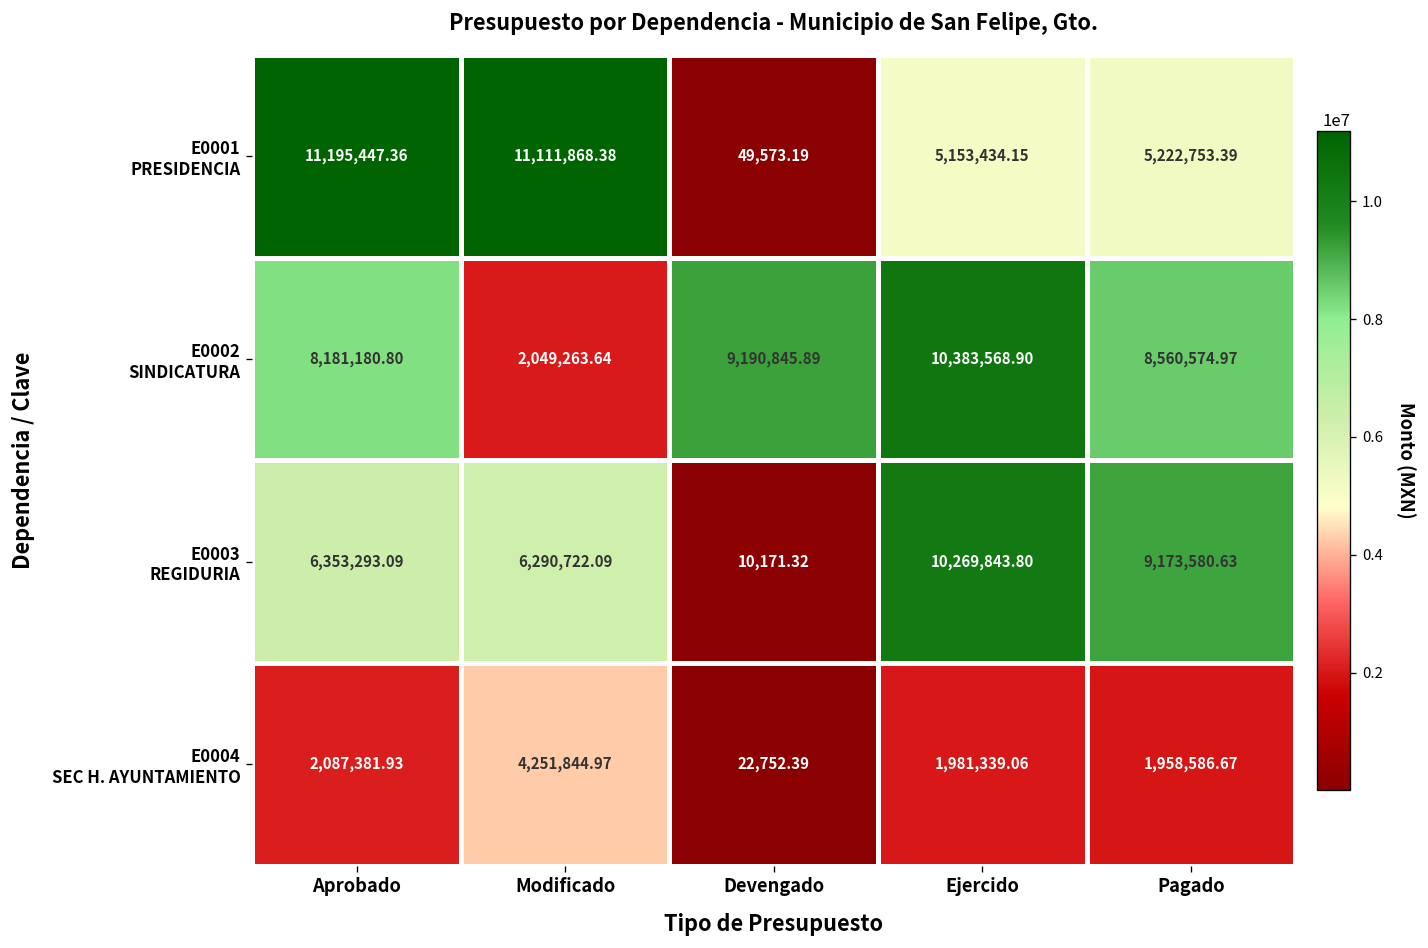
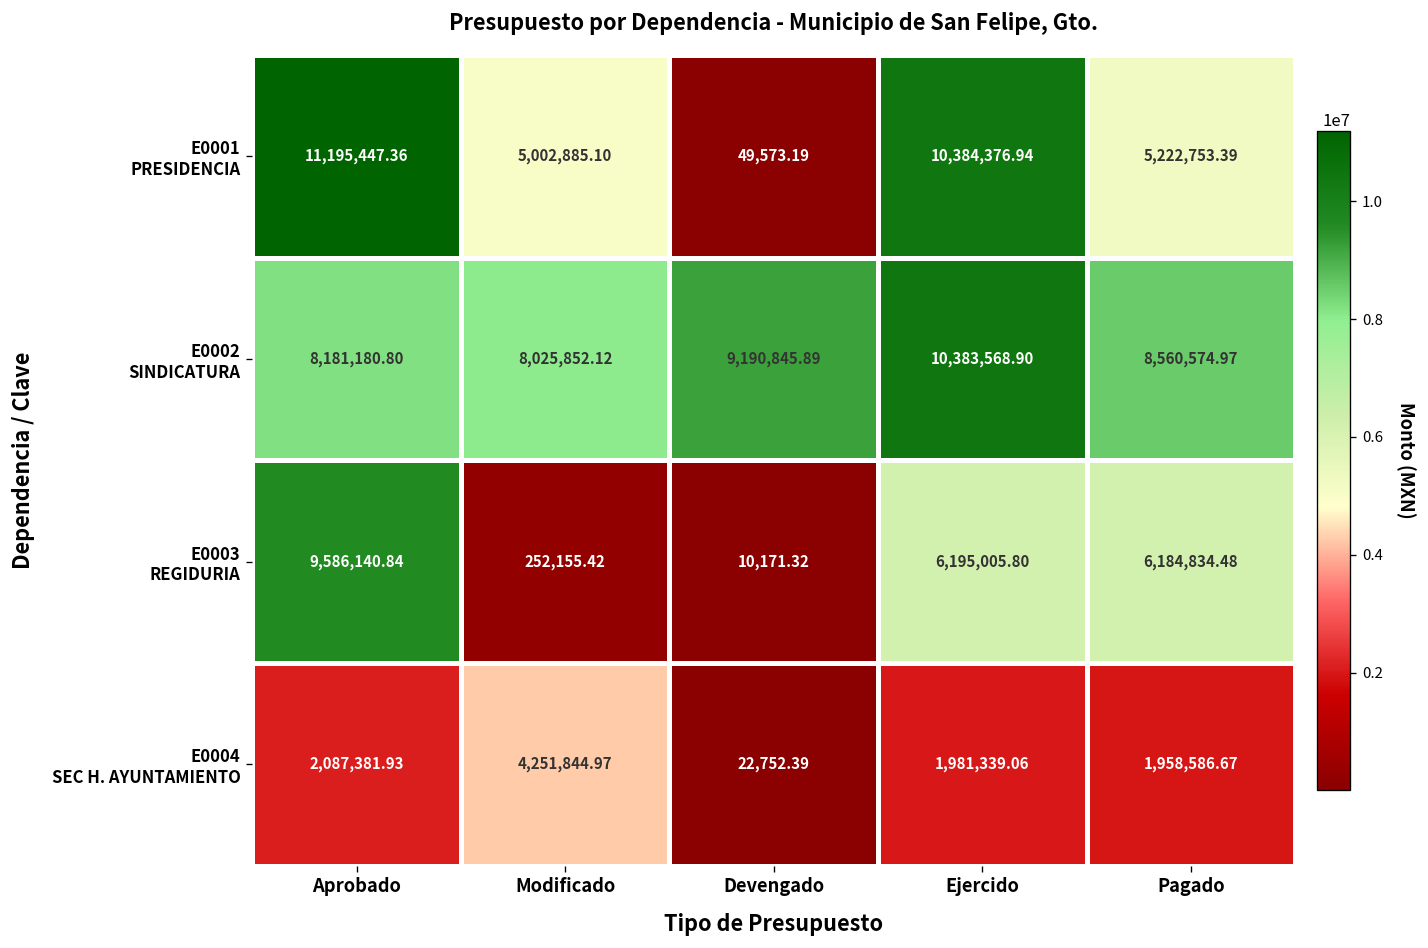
E0001 PRESIDENCIA, Modificado: 11,111,868.38 -> 5,002,885.10
E0001 PRESIDENCIA, Ejercido: 5,153,434.15 -> 10,384,376.94
E0002 SINDICATURA, Modificado: 2,049,263.64 -> 8,025,852.12
E0003 REGIDURIA, Aprobado: 6,353,293.09 -> 9,586,140.84
E0003 REGIDURIA, Modificado: 6,290,722.09 -> 252,155.42
E0003 REGIDURIA, Ejercido: 10,269,843.80 -> 6,195,005.80
E0003 REGIDURIA, Pagado: 9,173,580.63 -> 6,184,834.48
